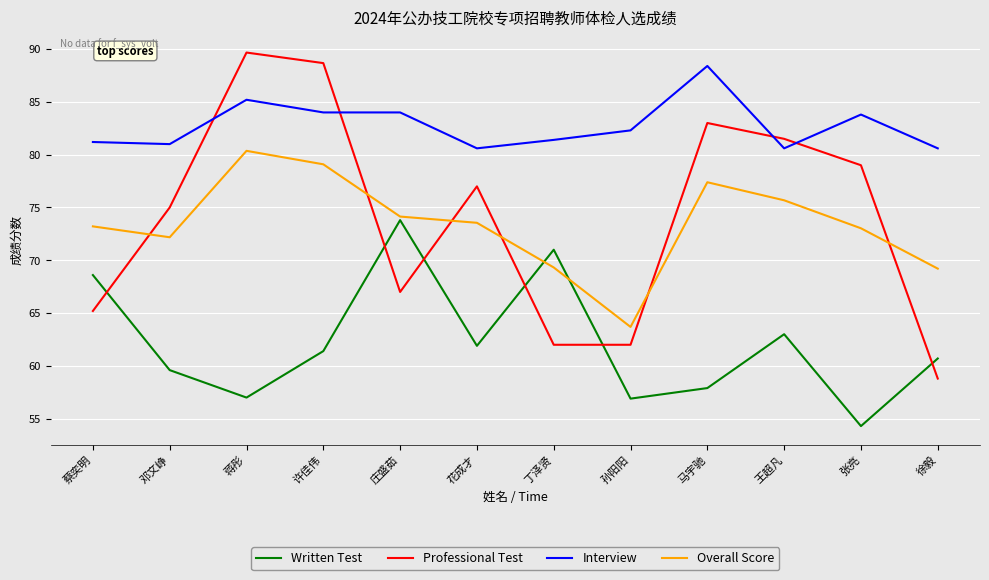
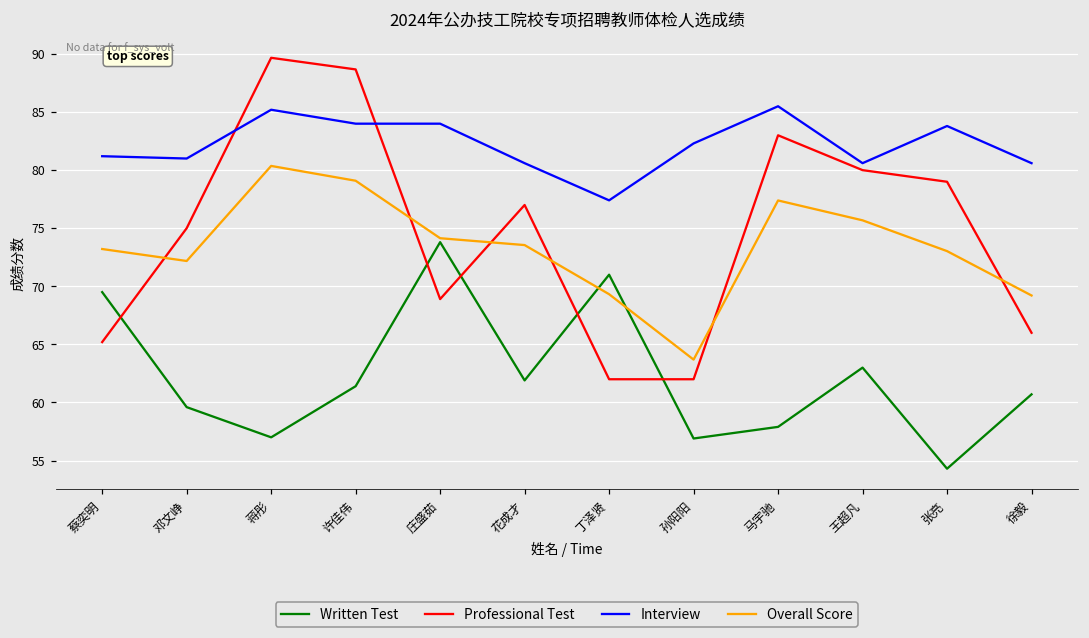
Written Test, 蔡奕明: 68.6 -> 69.5
Professional Test, 庄盛茹: 67.0 -> 68.9
Interview, 丁泽贤: 81.4 -> 77.4
Interview, 马宇驰: 88.4 -> 85.5
Professional Test, 王超凡: 81.5 -> 80.0
Professional Test, 徐毅: 58.8 -> 66.0
